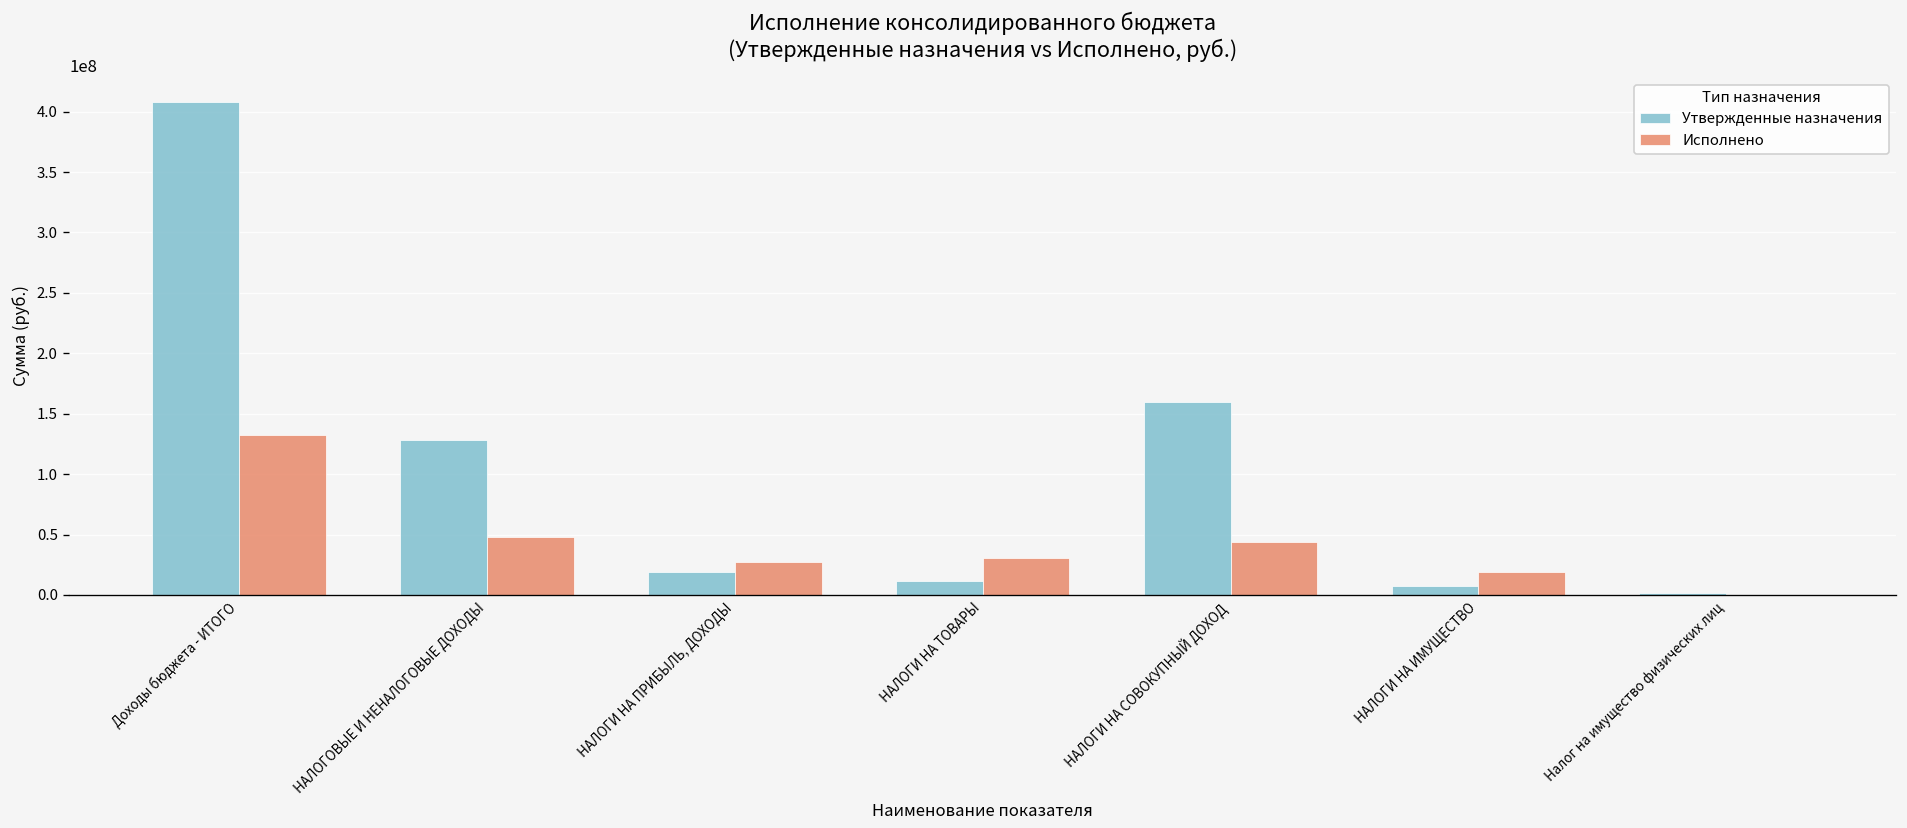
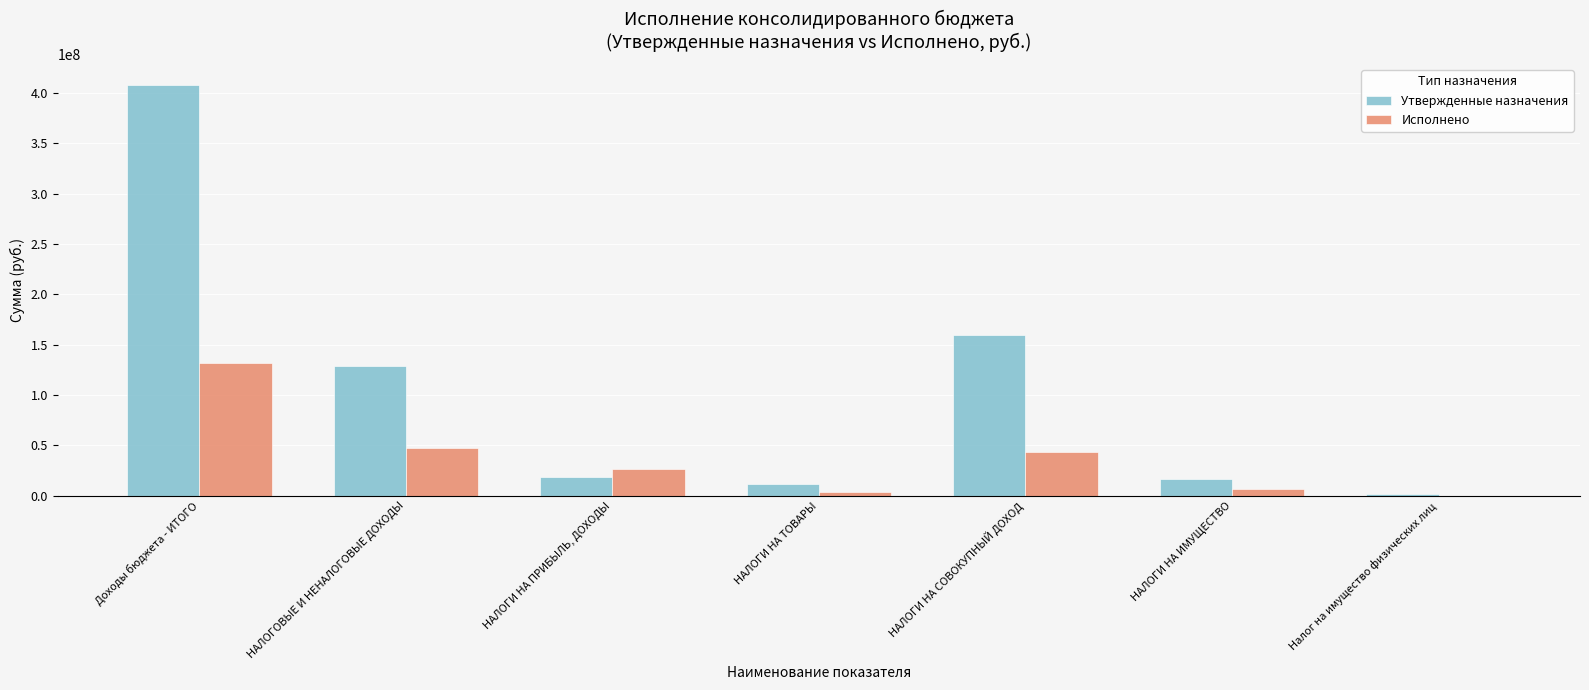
Исполнено, НАЛОГИ НА ТОВАРЫ: 31000000 -> 4000000
Утвержденные назначения, НАЛОГИ НА ИМУЩЕСТВО: 7000000 -> 17000000
Исполнено, НАЛОГИ НА ИМУЩЕСТВО: 19000000 -> 7000000
